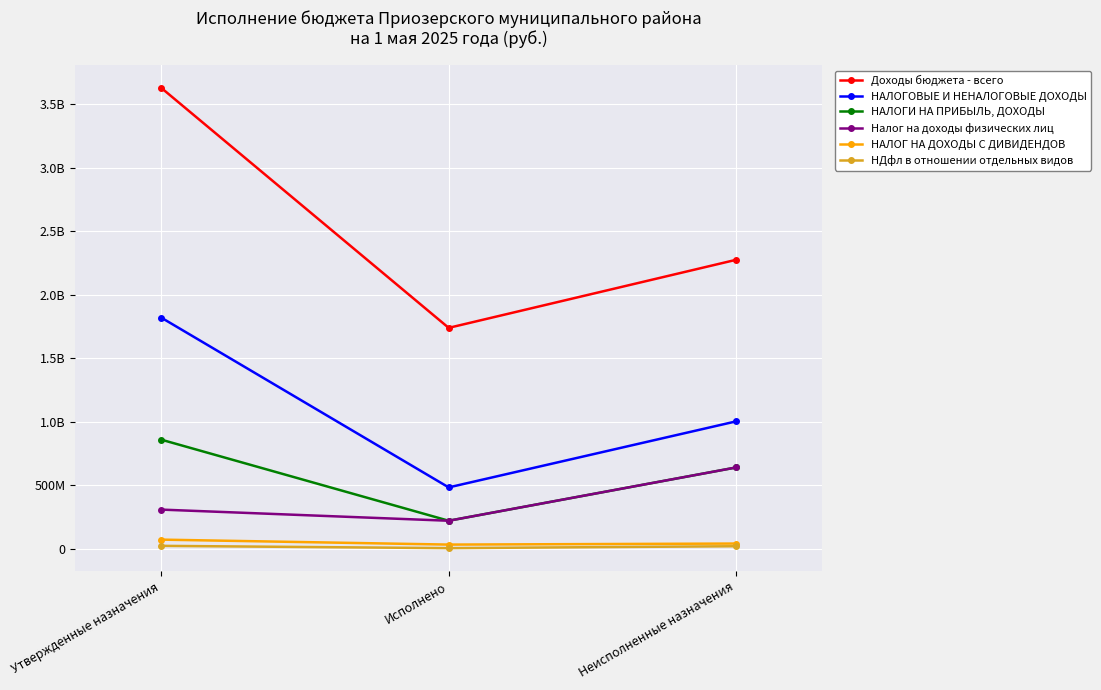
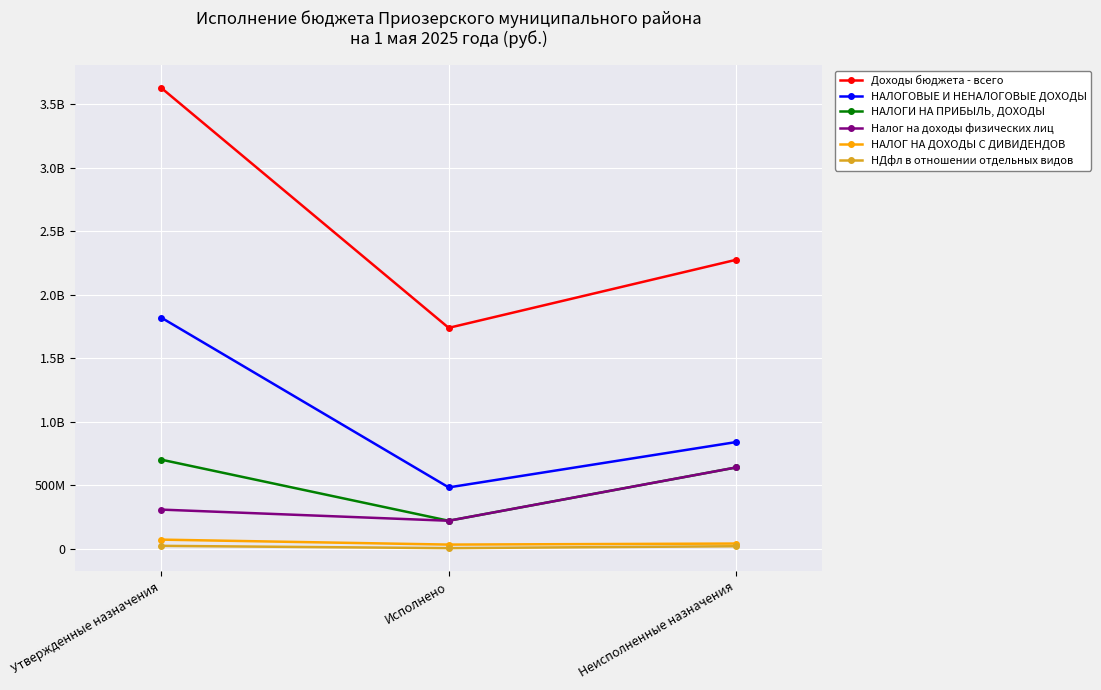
НАЛОГИ НА ПРИБЫЛЬ, ДОХОДЫ, Утвержденные назначения: 860000000 -> 700000000
НАЛОГОВЫЕ И НЕНАЛОГОВЫЕ ДОХОДЫ, Неисполненные назначения: 1000000000 -> 840000000
